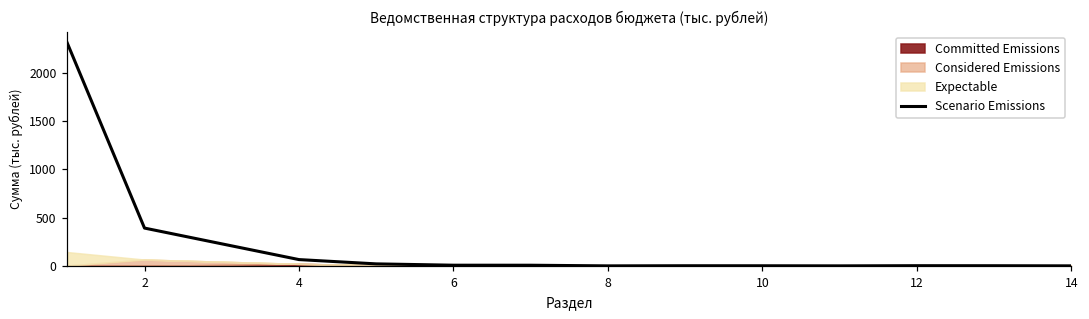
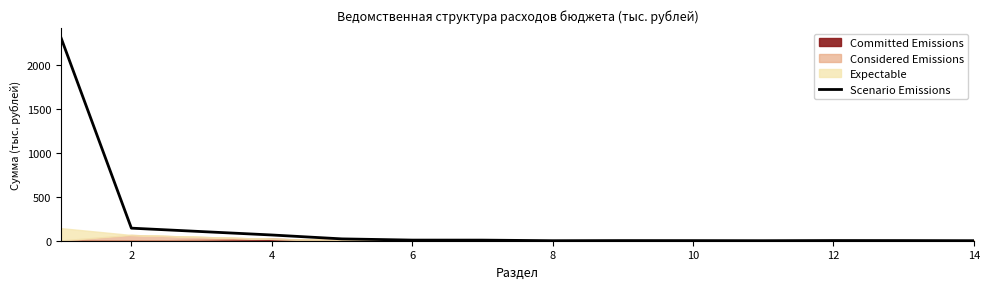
Scenario Emissions, 2: 400 -> 100
